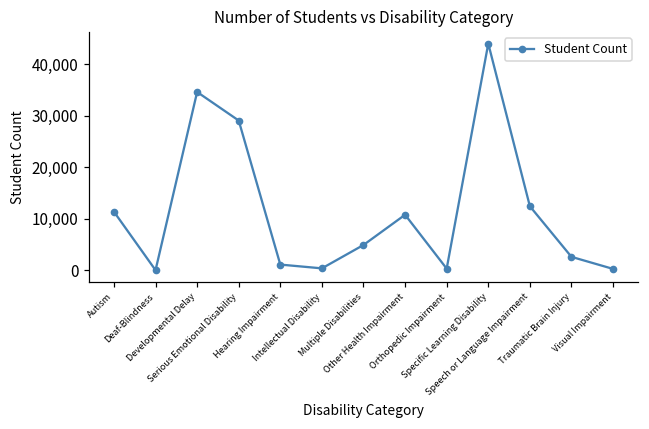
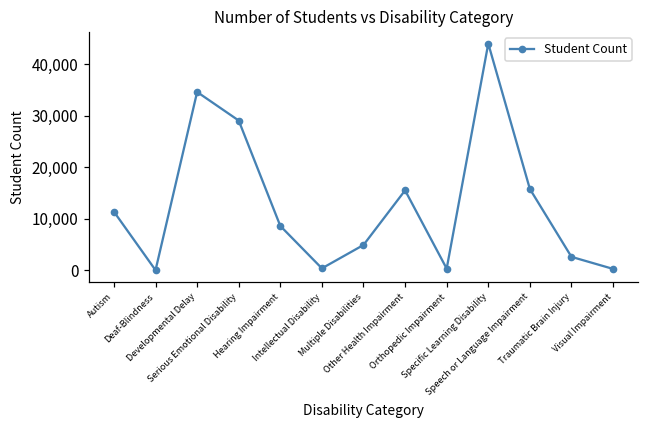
Hearing Impairment: 1,000 -> 9,000
Other Health Impairment: 11,000 -> 16,000
Speech or Language Impairment: 12,000 -> 16,000
